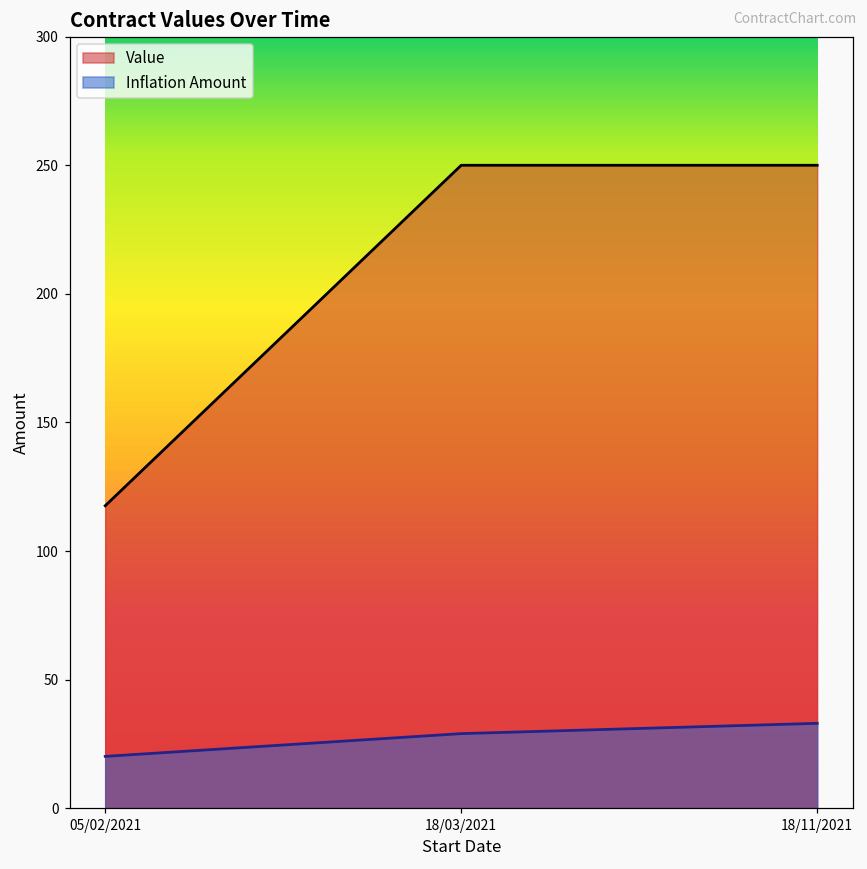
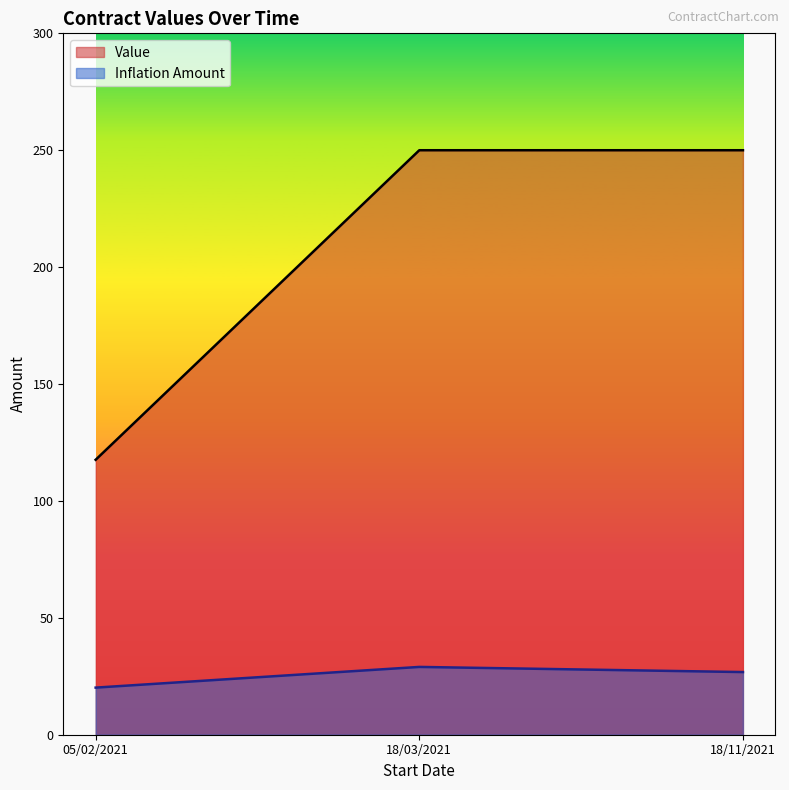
Inflation Amount, 18/11/2021: 33 -> 27
